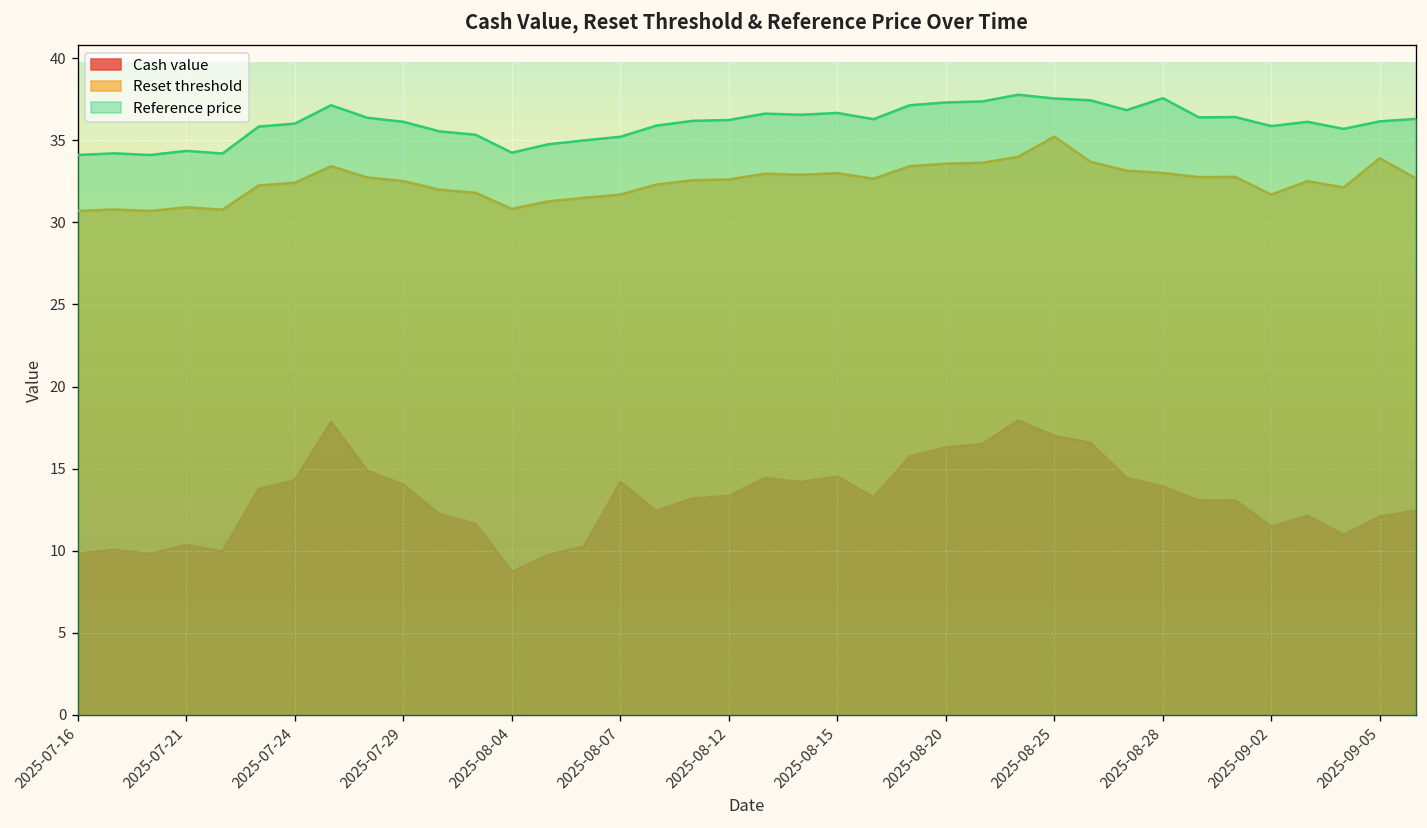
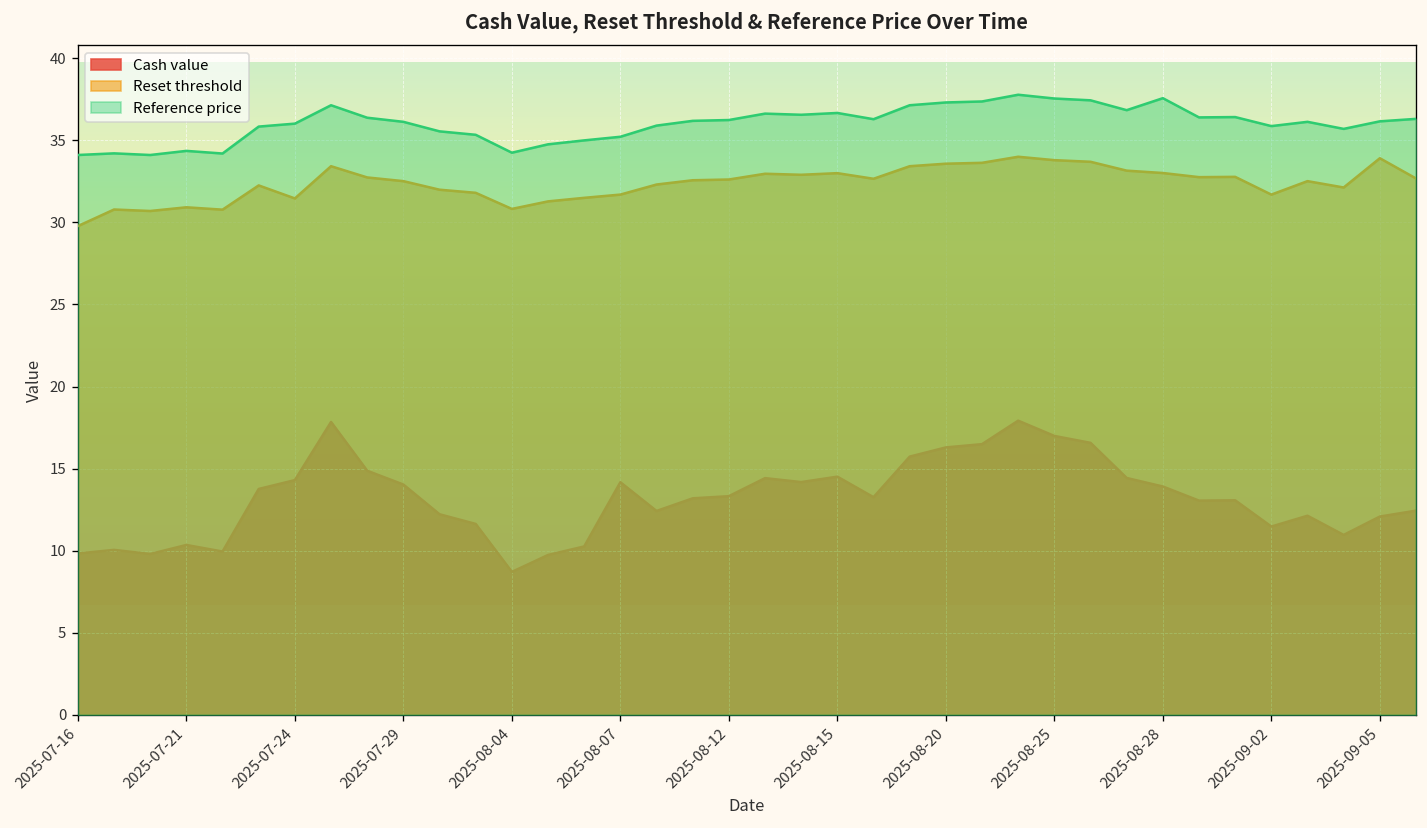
Reset threshold, 2025-07-16: 30.7 -> 29.8
Reset threshold, 2025-07-24: 32.4 -> 31.5
Reset threshold, 2025-08-25: 35.2 -> 33.8
